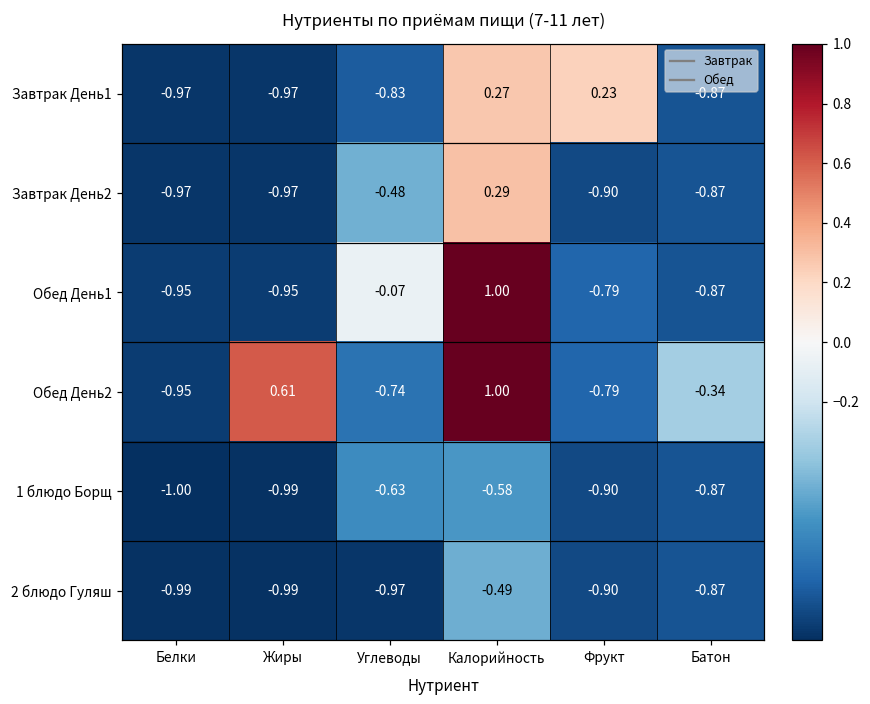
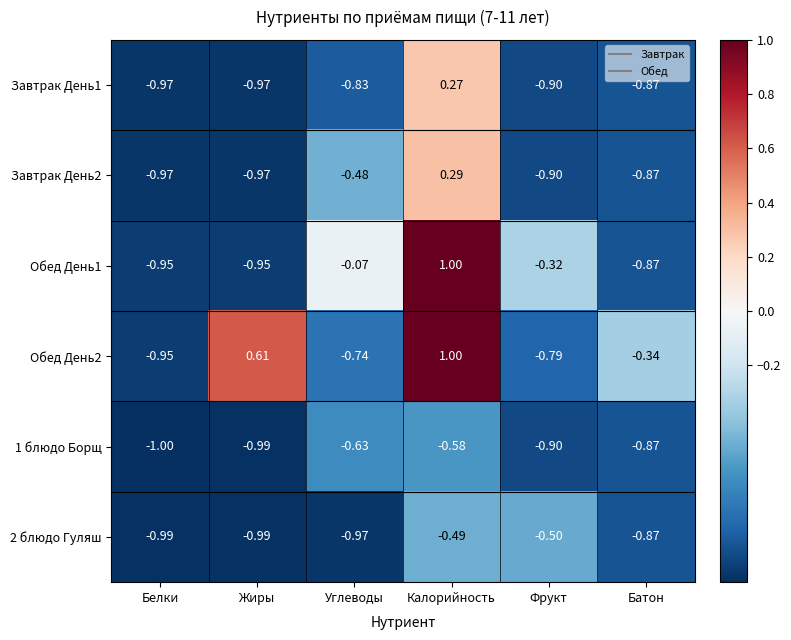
Завтрак День1, Фрукт: 0.23 -> -0.90
Обед День1, Фрукт: -0.79 -> -0.32
2 блюдо Гуляш, Фрукт: -0.90 -> -0.50
